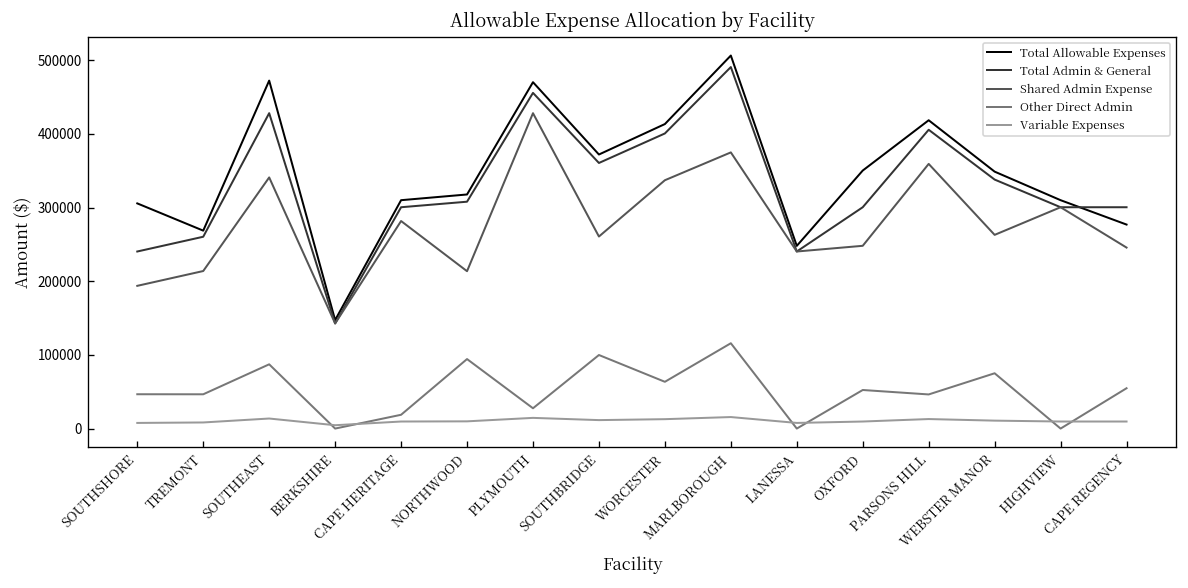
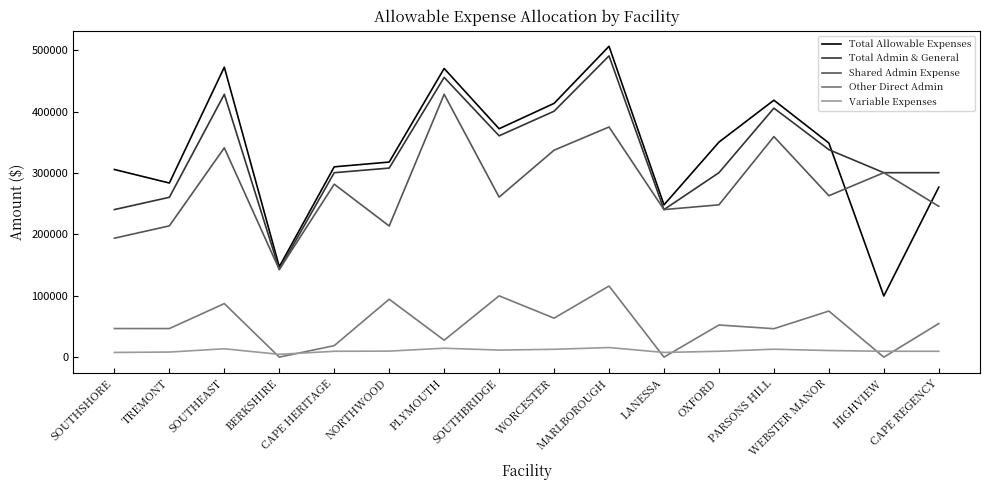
Total Allowable Expenses, TREMONT: 270000 -> 280000
Total Allowable Expenses, HIGHVIEW: 310000 -> 100000
